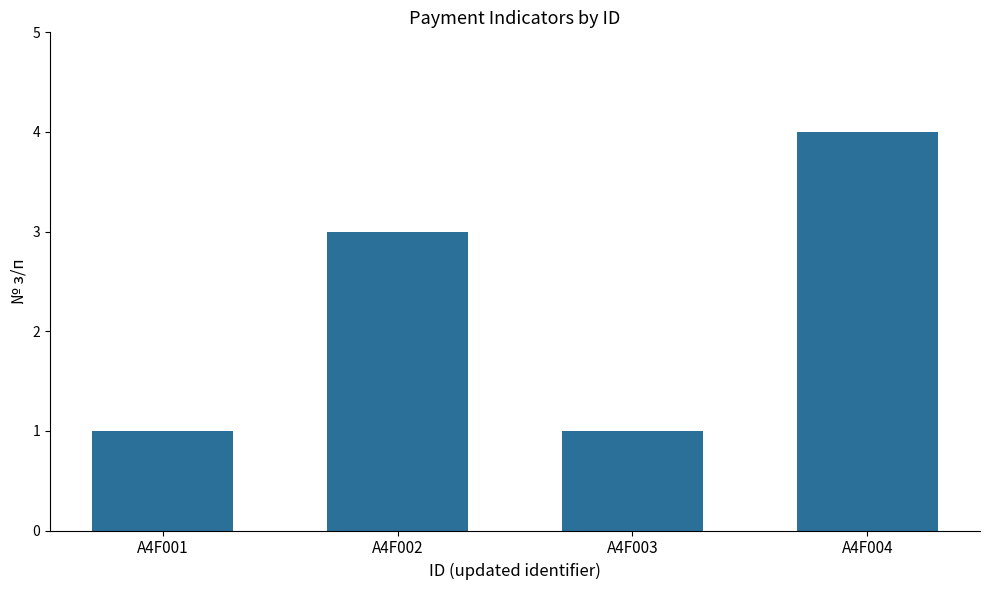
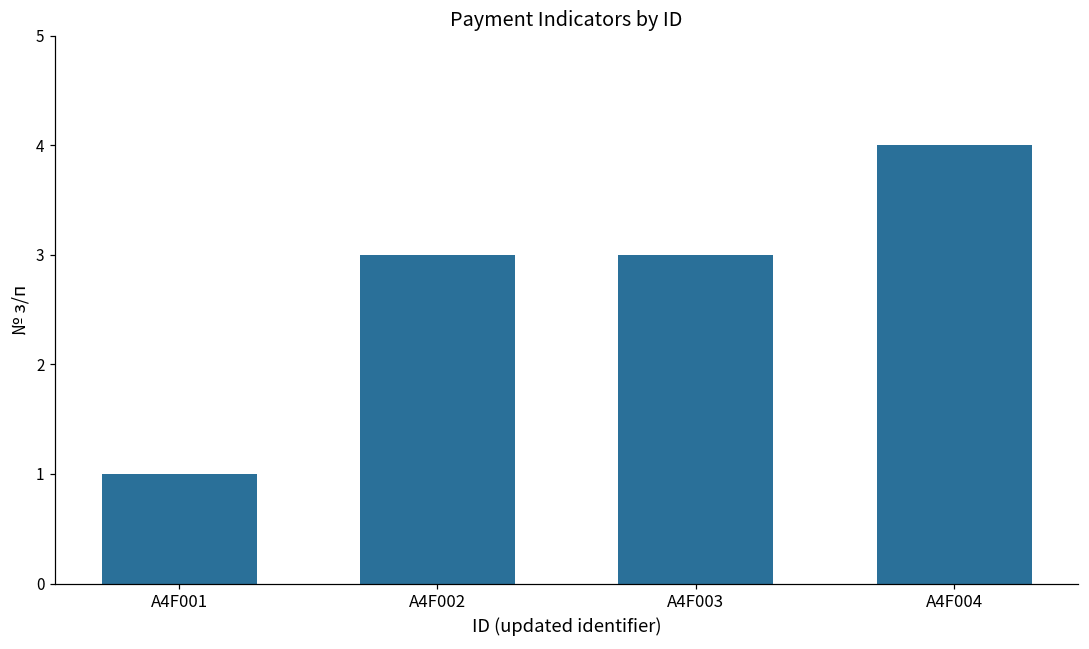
A4F003: 1 -> 3
